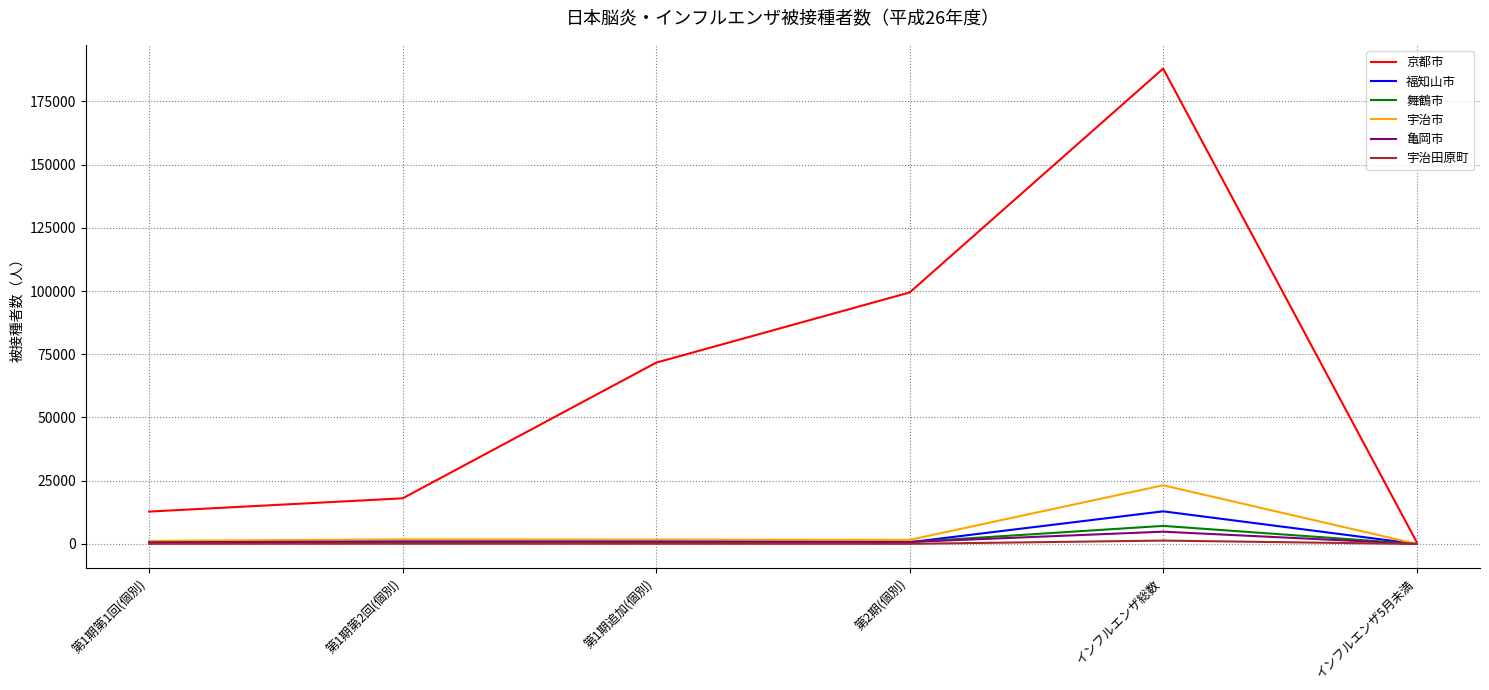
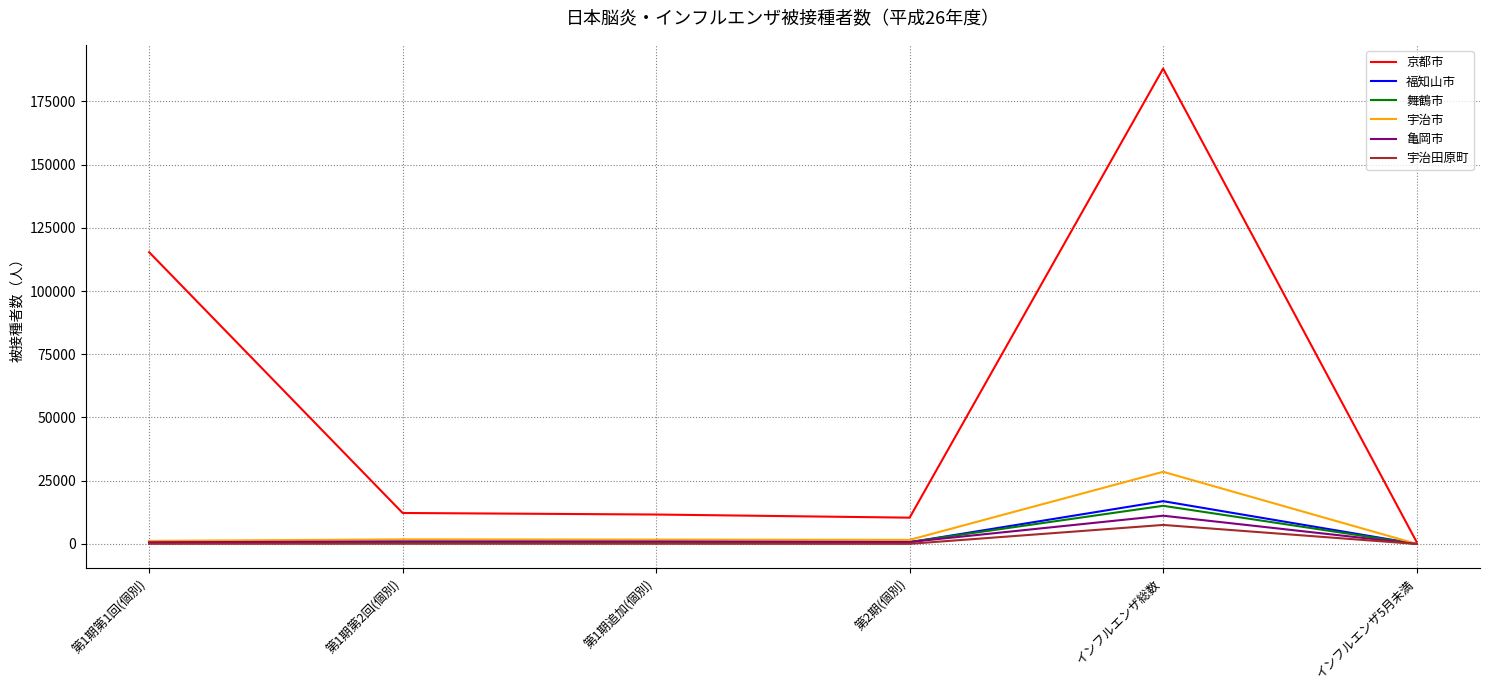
京都市, 第1期第1回(個別): 13000 -> 115000
京都市, 第1期第2回(個別): 18000 -> 12000
京都市, 第1期追加(個別): 72000 -> 12000
京都市, 第2期(個別): 99000 -> 10000
福知山市, インフルエンザ総数: 13000 -> 17000
舞鶴市, インフルエンザ総数: 7000 -> 15000
宇治市, インフルエンザ総数: 23000 -> 29000
亀岡市, インフルエンザ総数: 5000 -> 11000
宇治田原町, インフルエンザ総数: 1000 -> 8000
